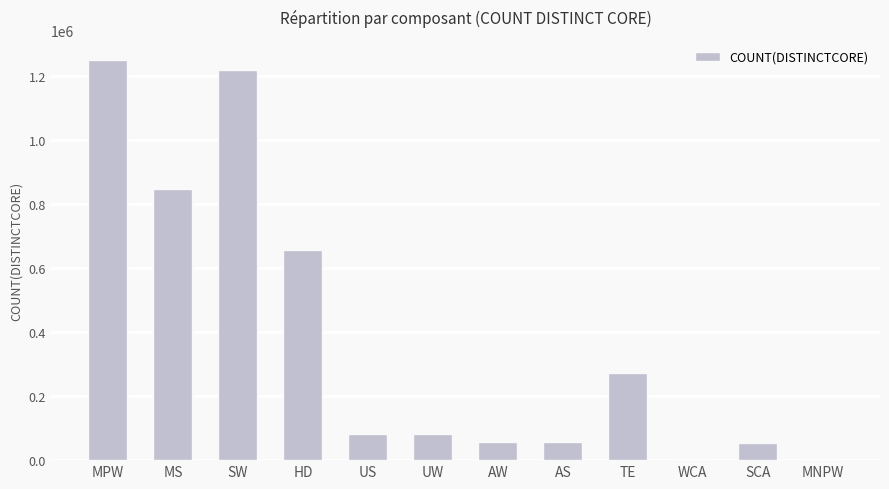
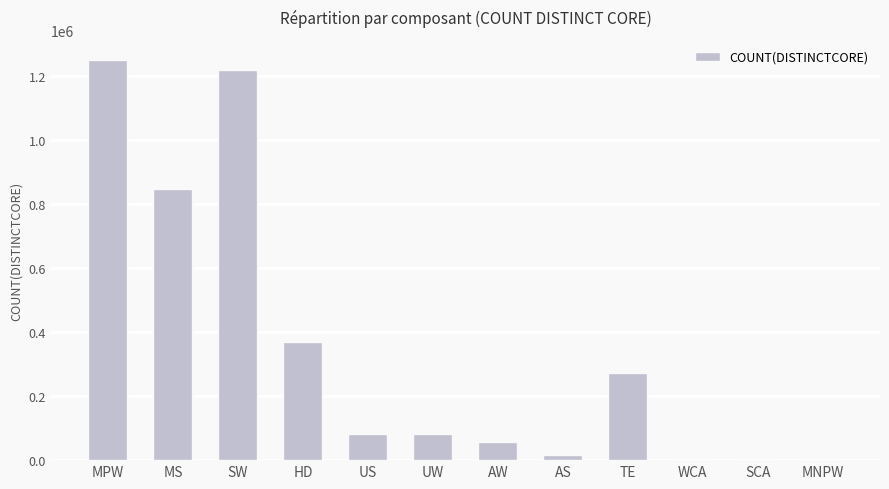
HD: 660000 -> 370000
AS: 60000 -> 20000
SCA: 50000 -> 0
